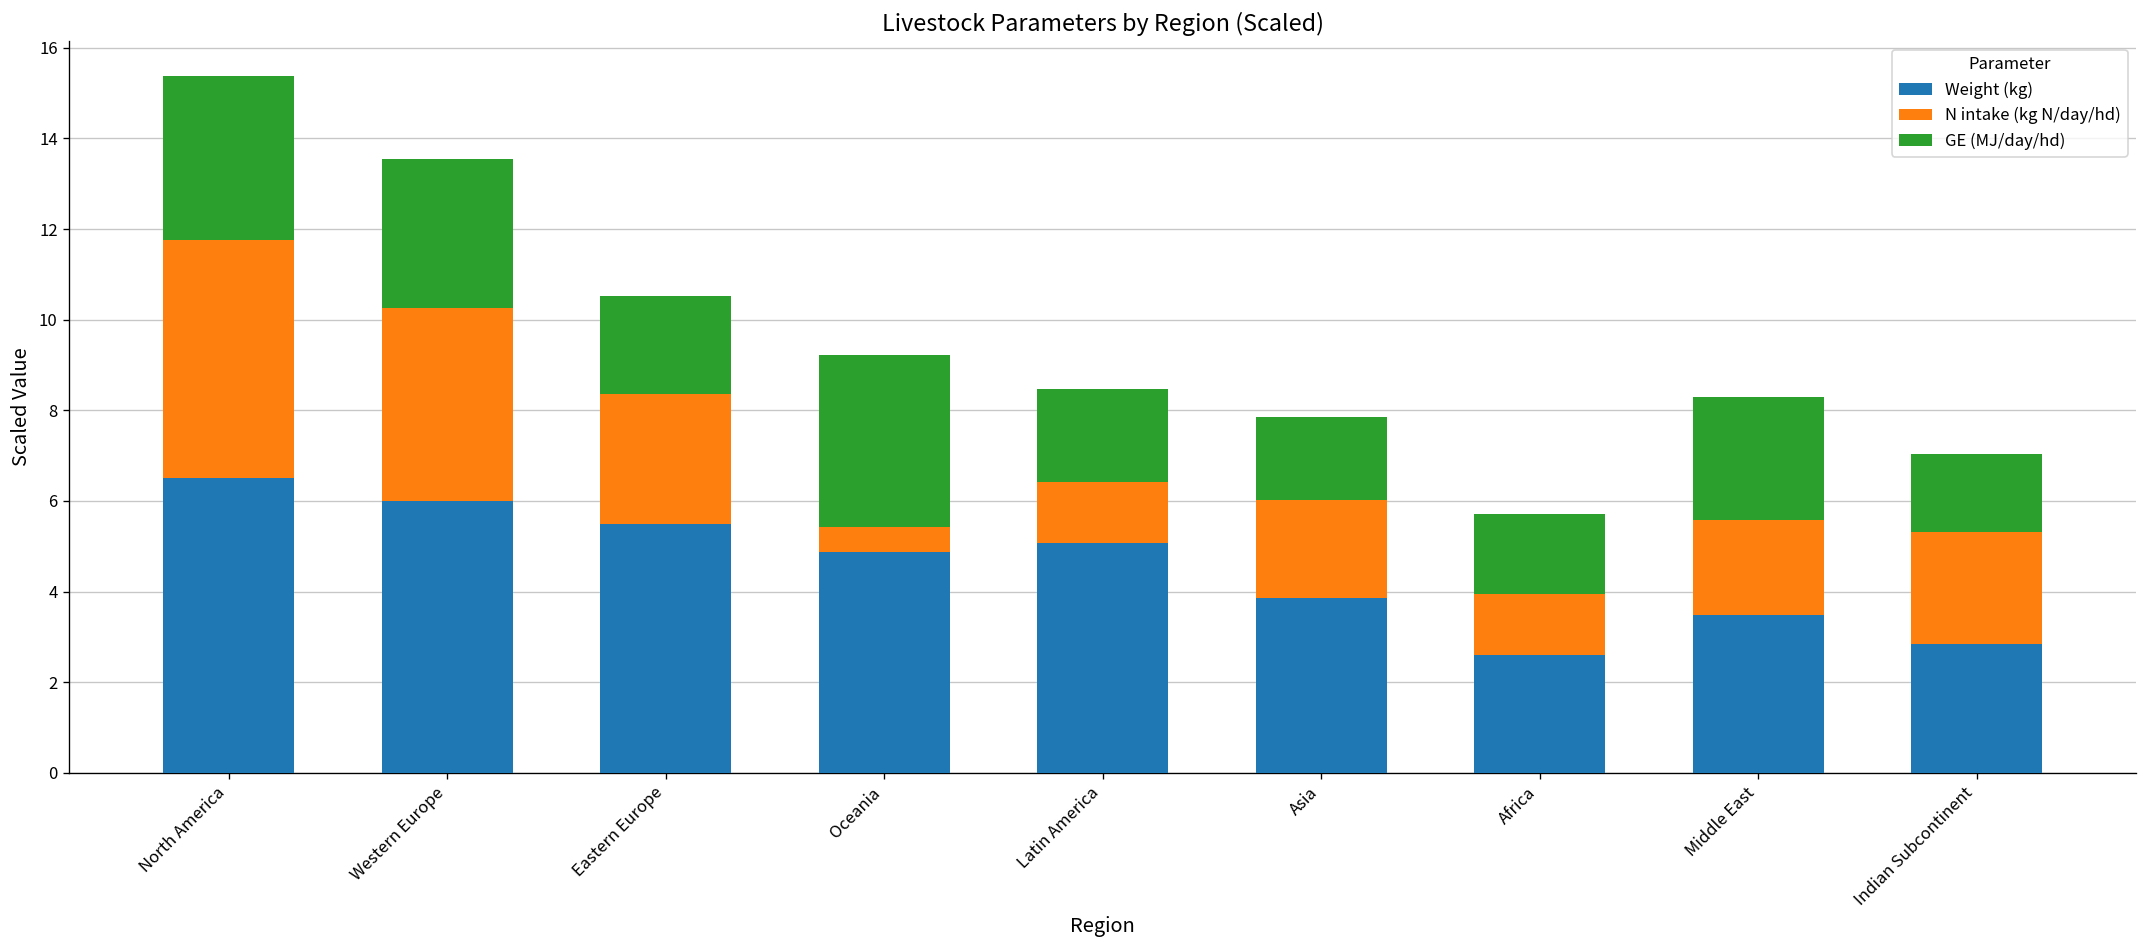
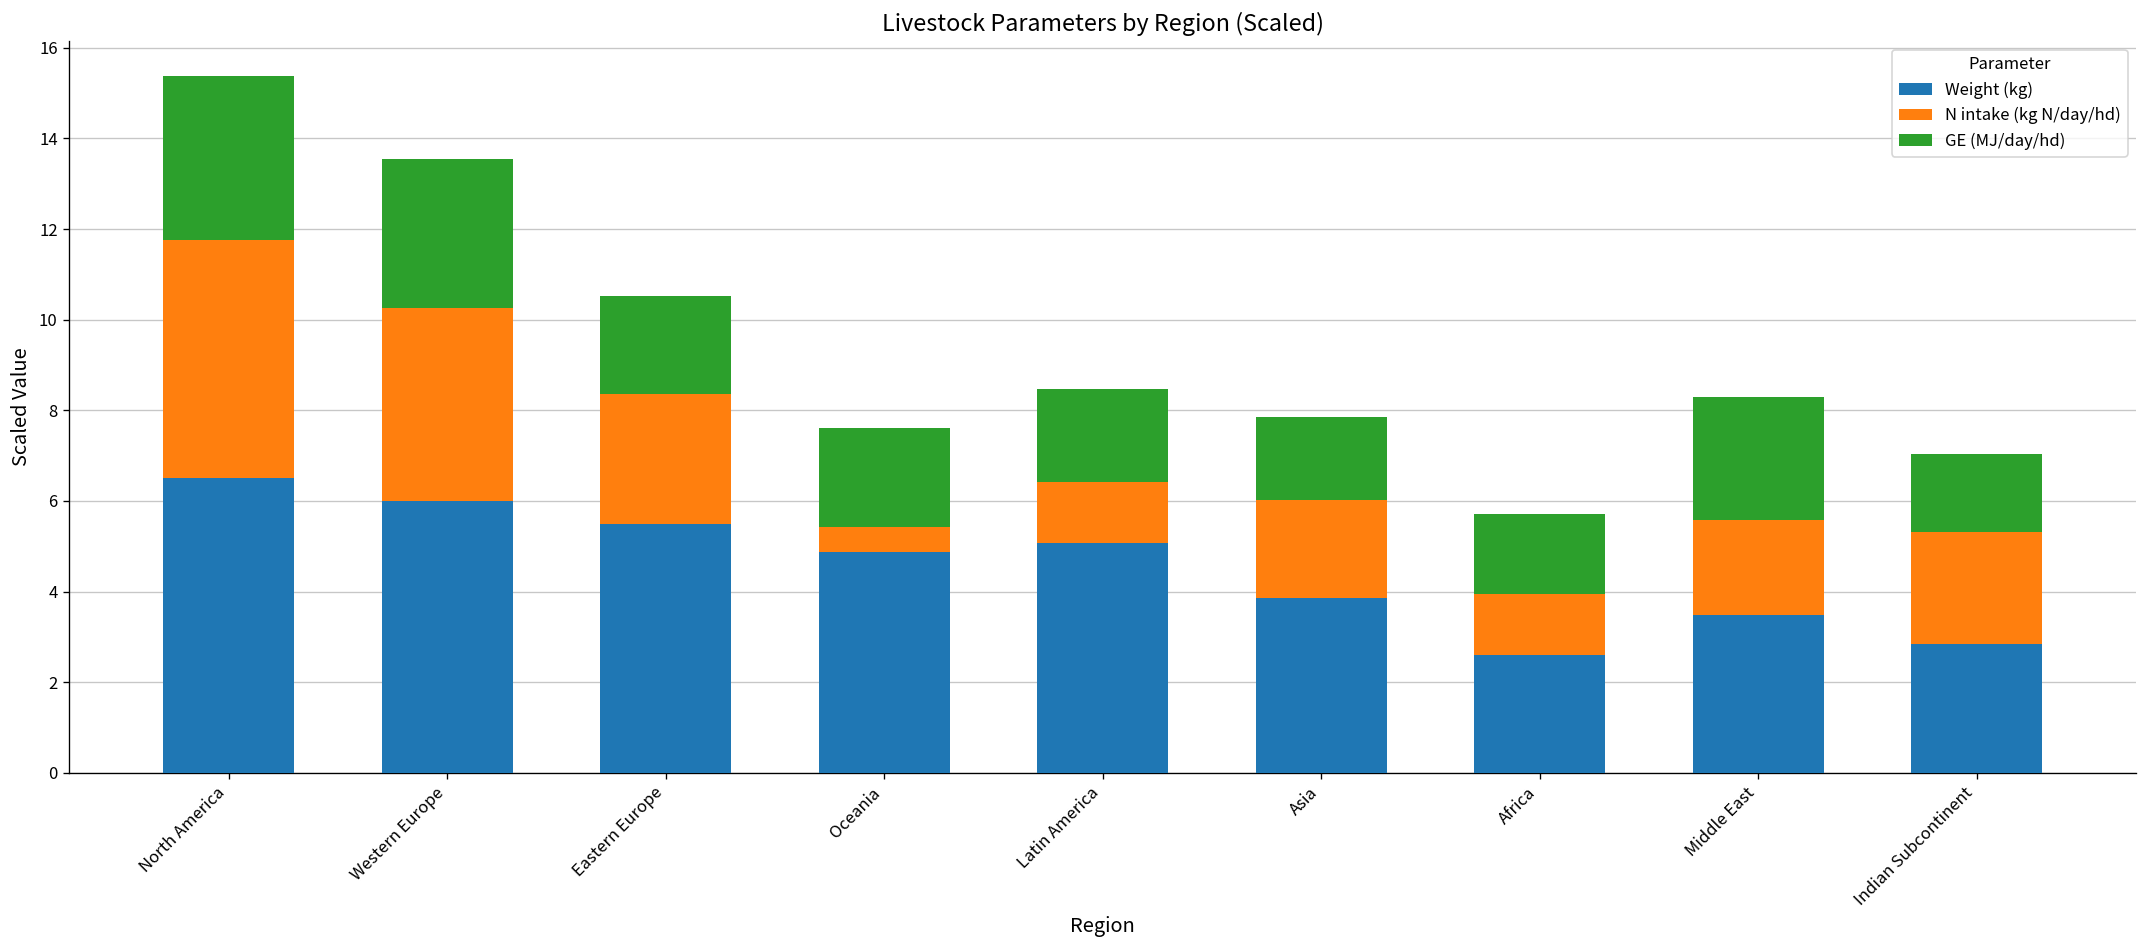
GE (MJ/day/hd), Oceania: 3.8 -> 2.2
